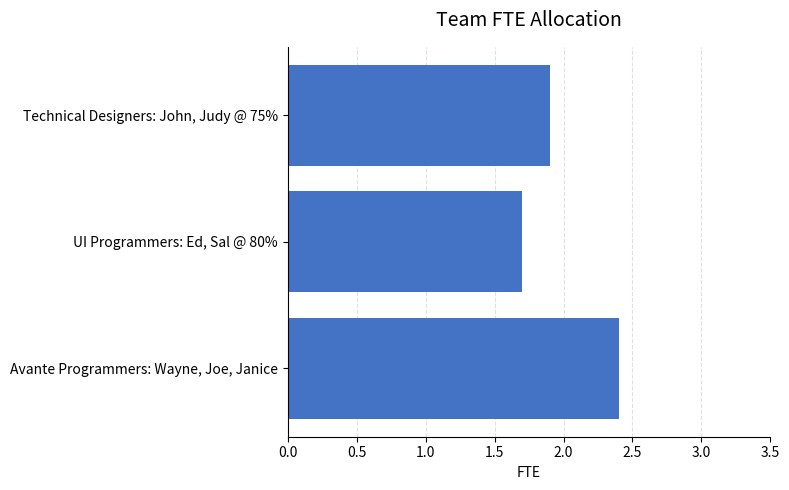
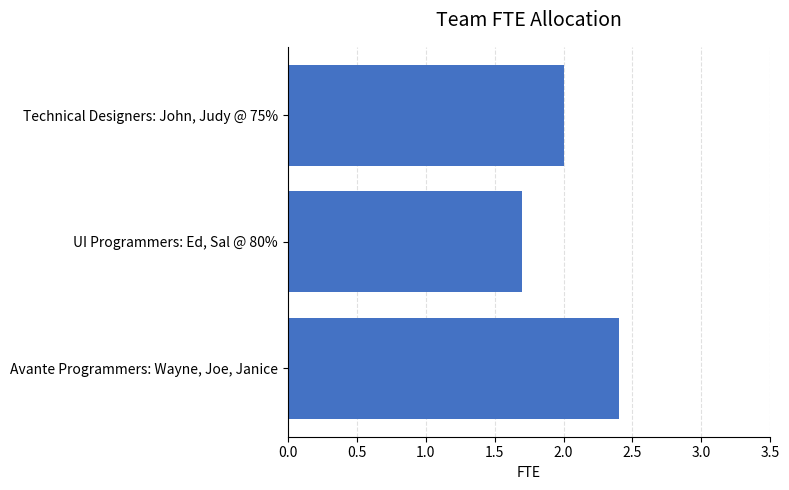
Technical Designers: John, Judy @ 75%: 1.9 -> 2.0
